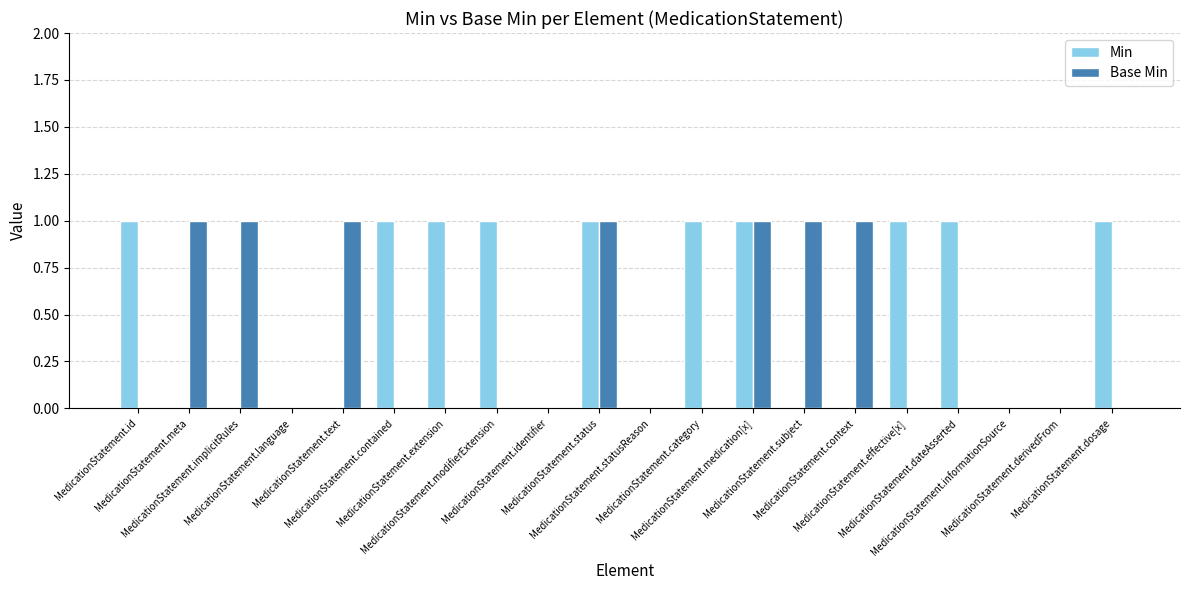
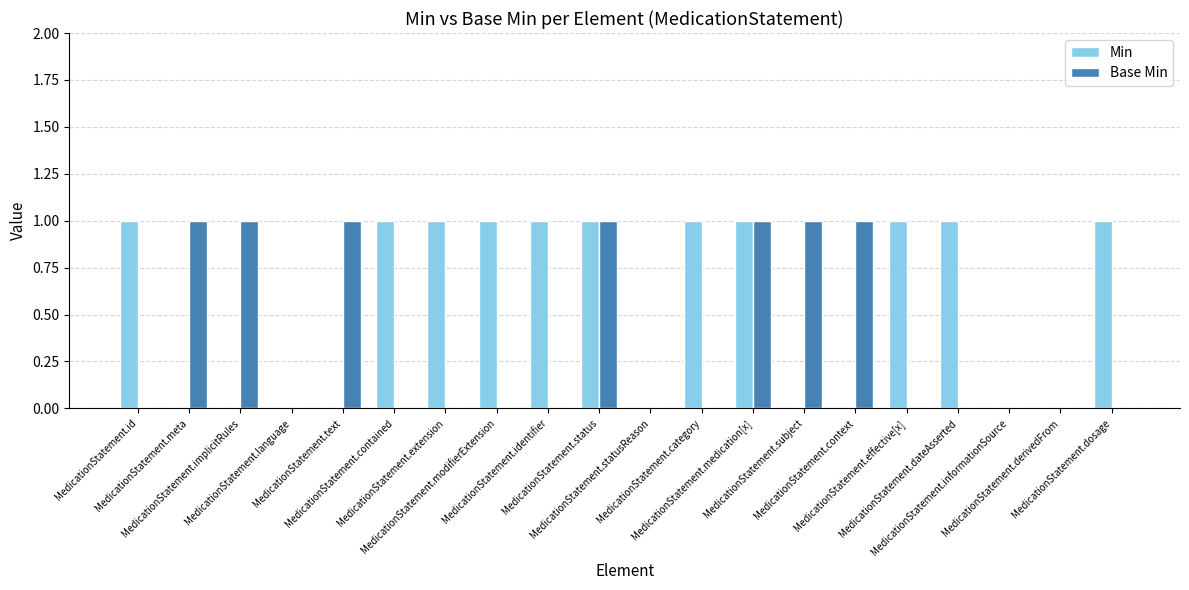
Min, MedicationStatement.identifier: 0 -> 1
